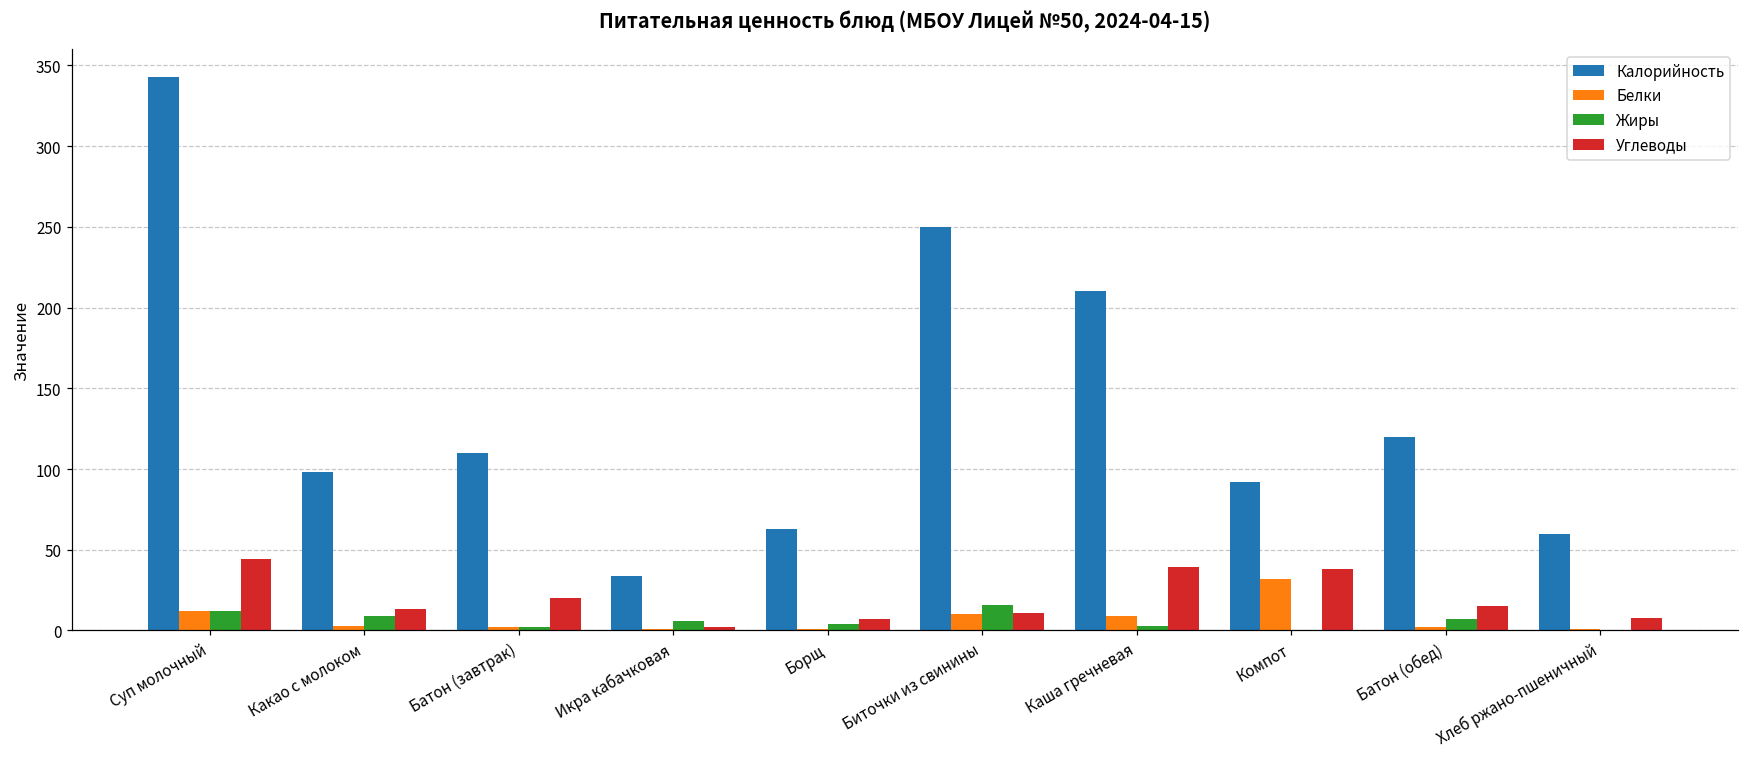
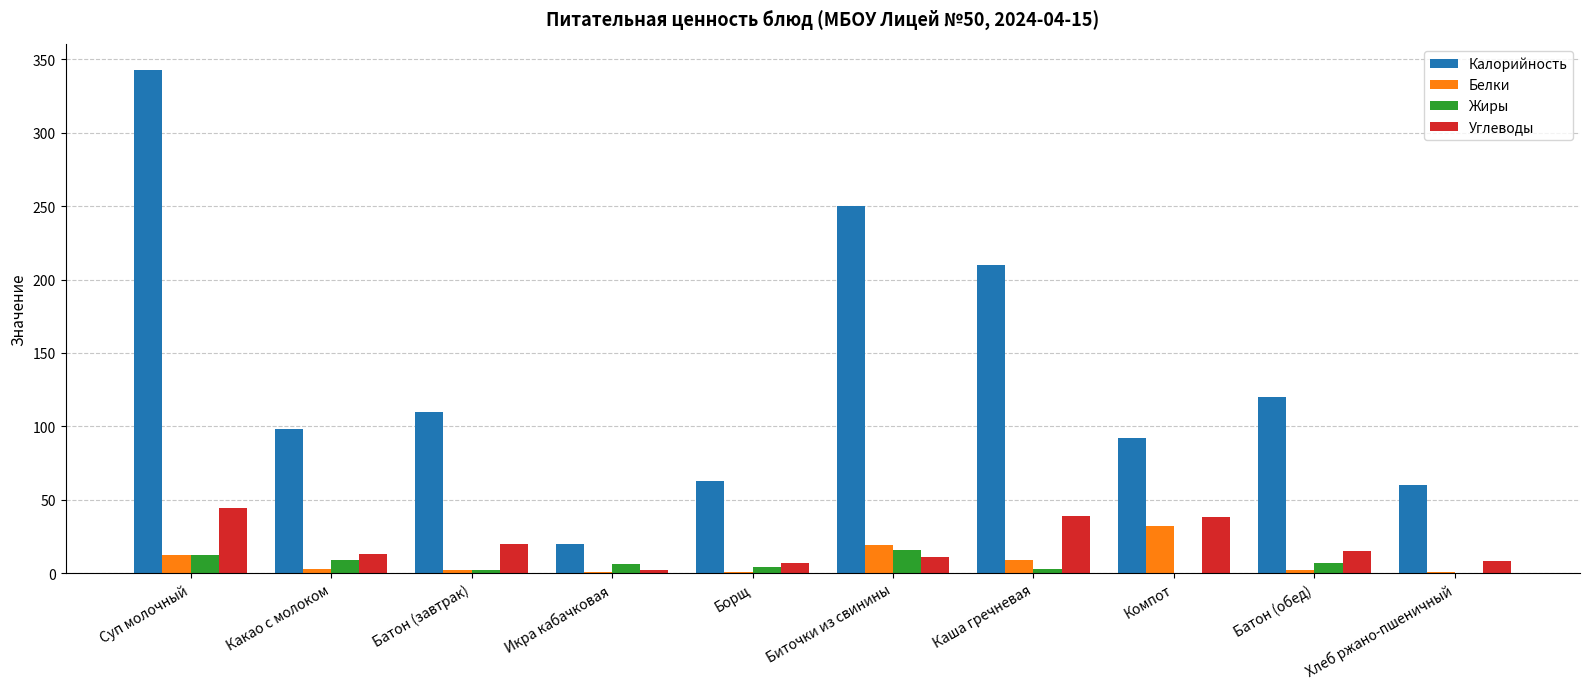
Калорийность, Икра кабачковая: 34 -> 20
Белки, Биточки из свинины: 10 -> 19
